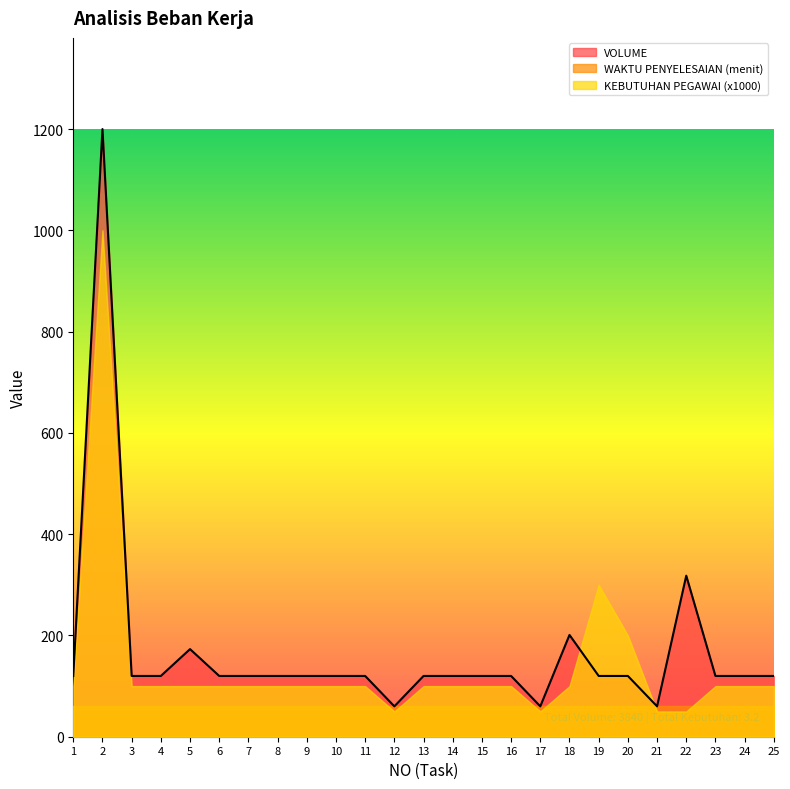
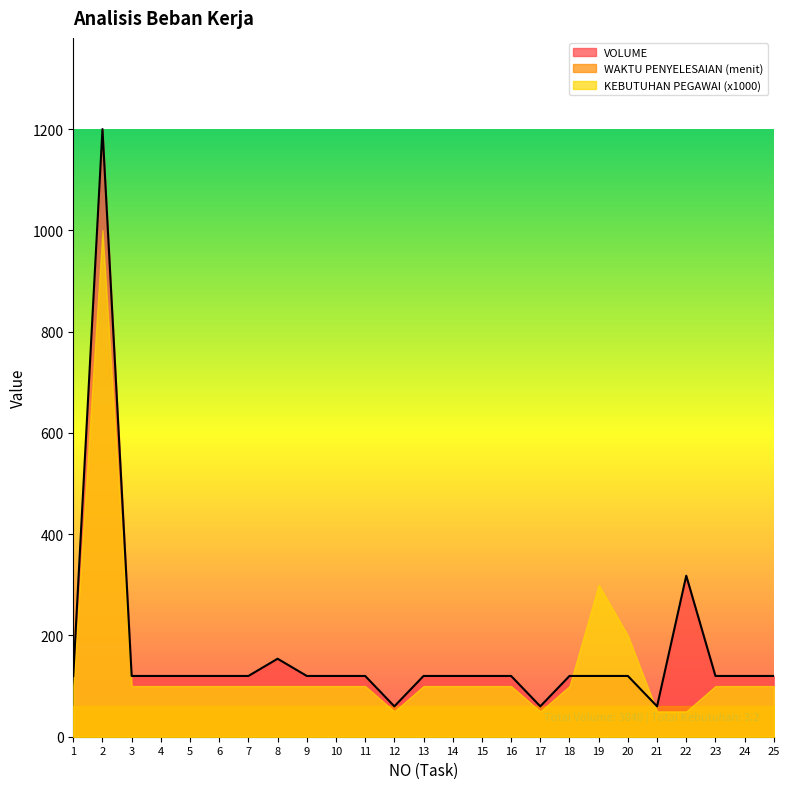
VOLUME, 5: 170 -> 120
VOLUME, 8: 120 -> 150
VOLUME, 18: 200 -> 120
